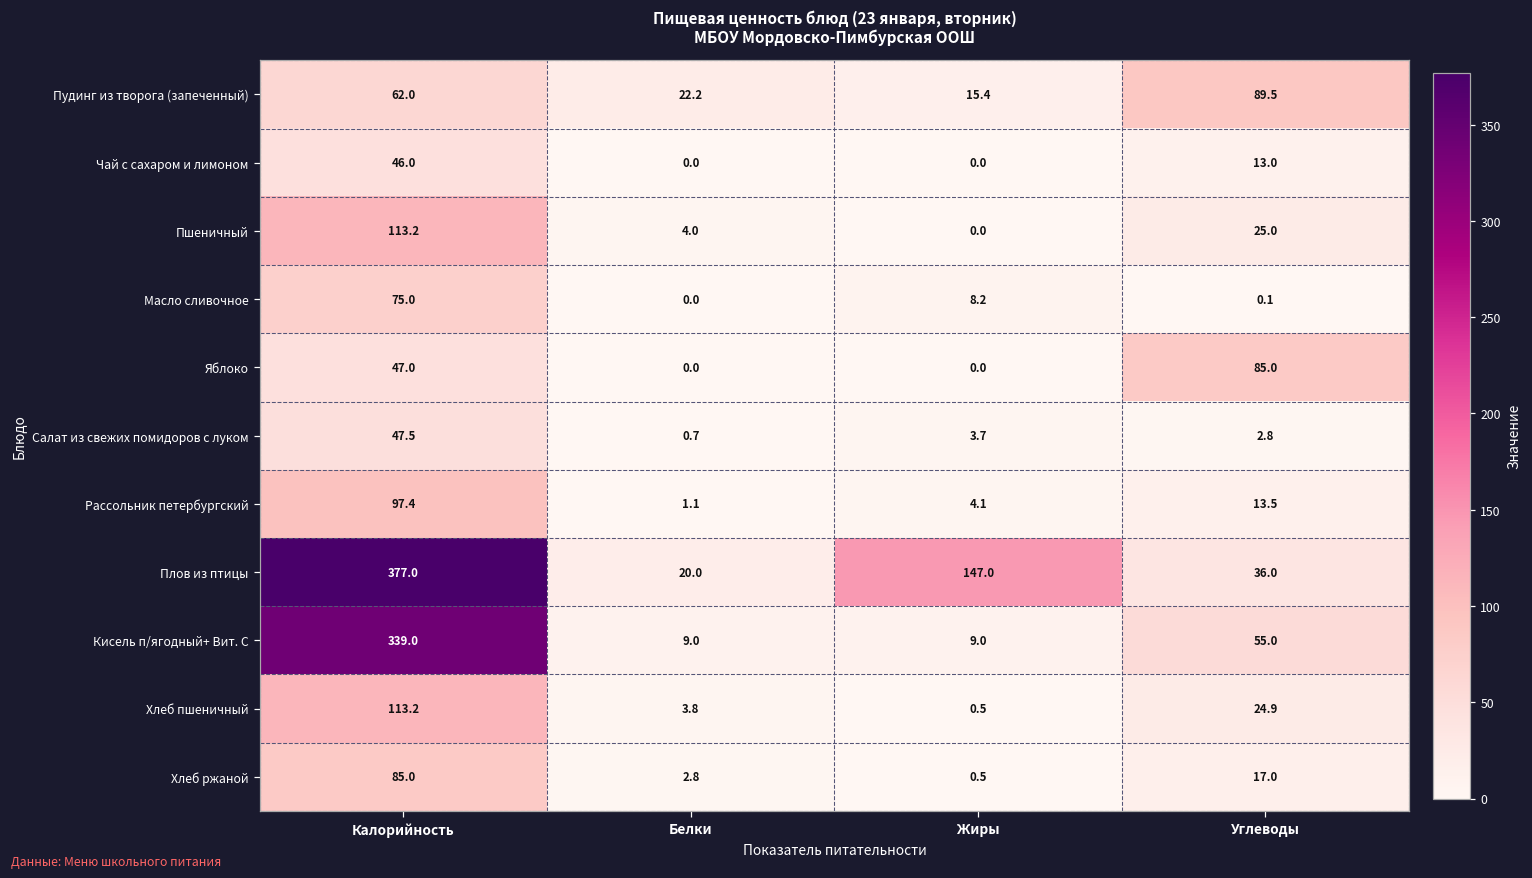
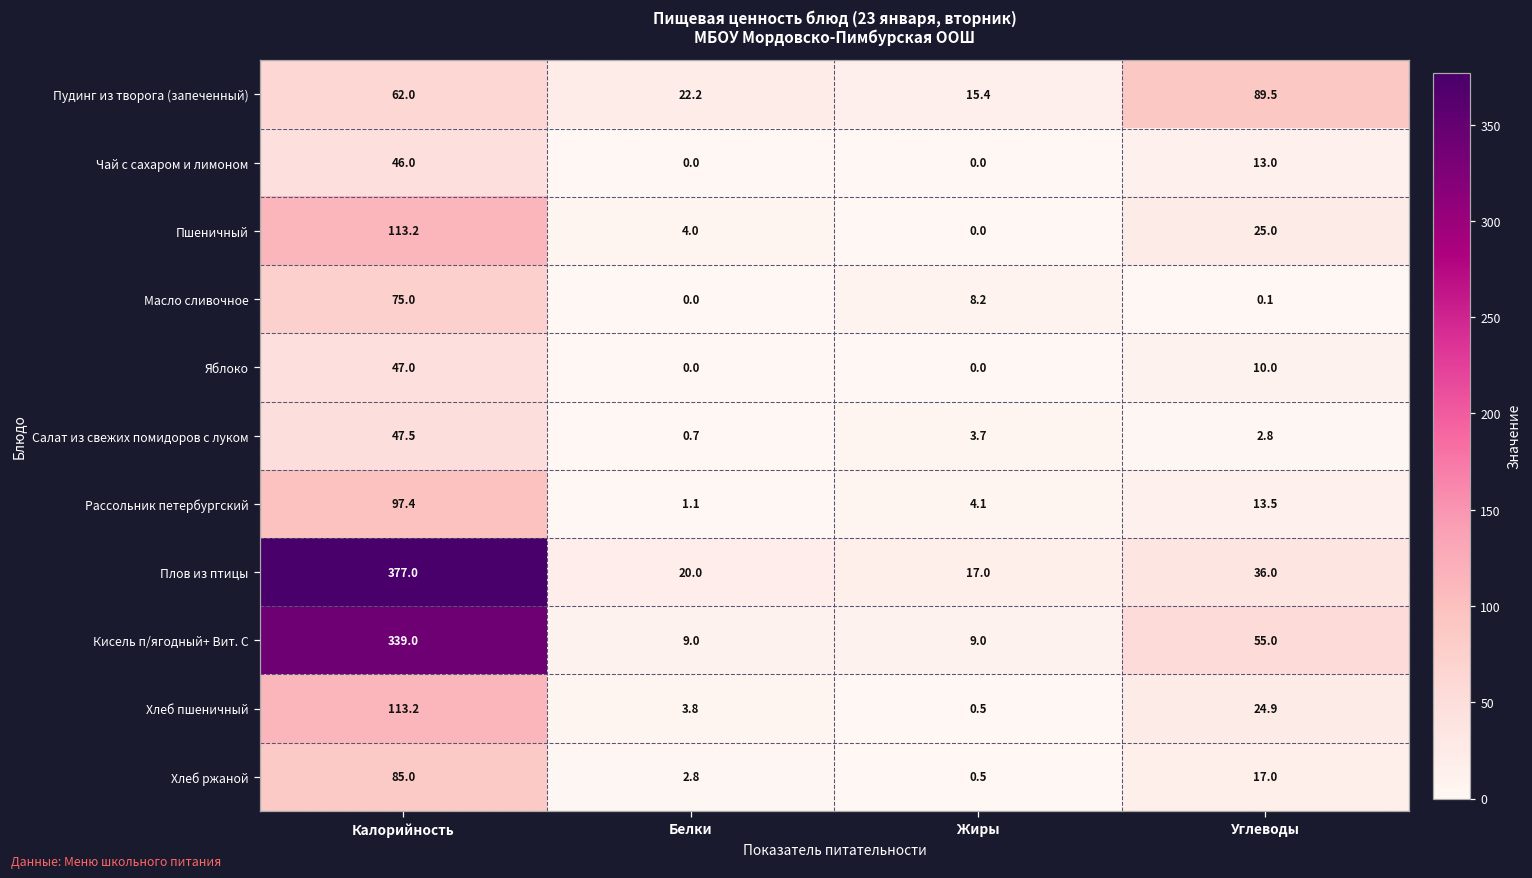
Яблоко, Углеводы: 85.0 -> 10.0
Плов из птицы, Жиры: 147.0 -> 17.0
